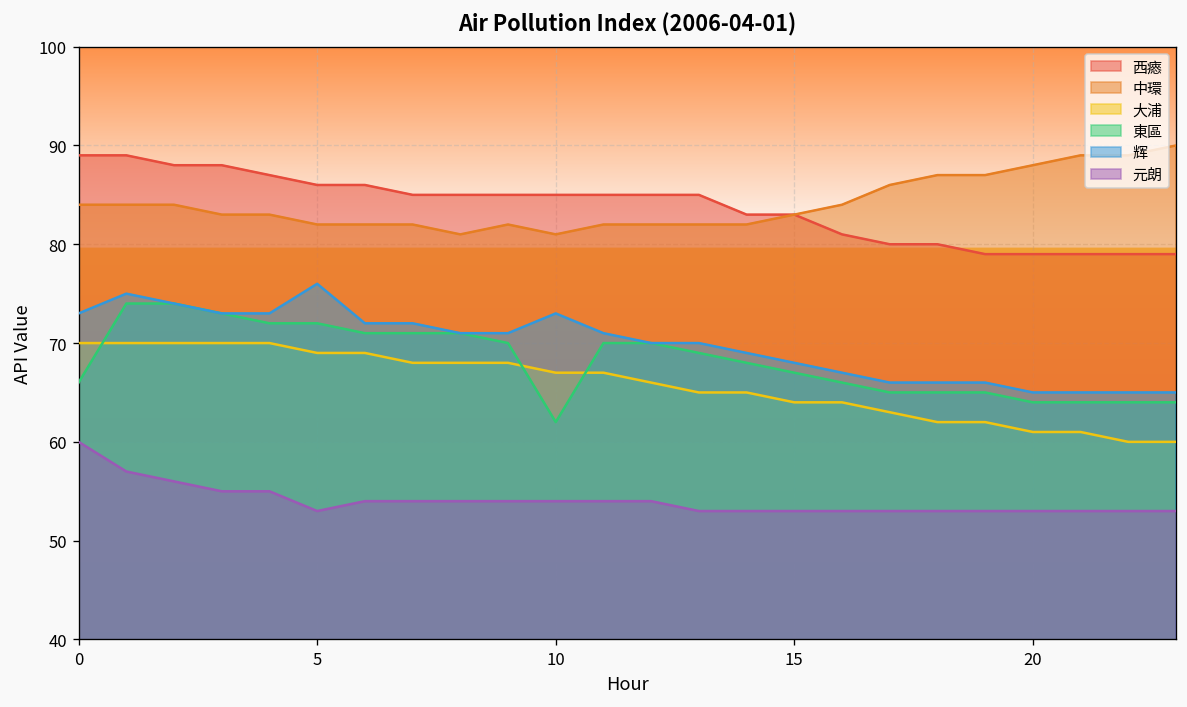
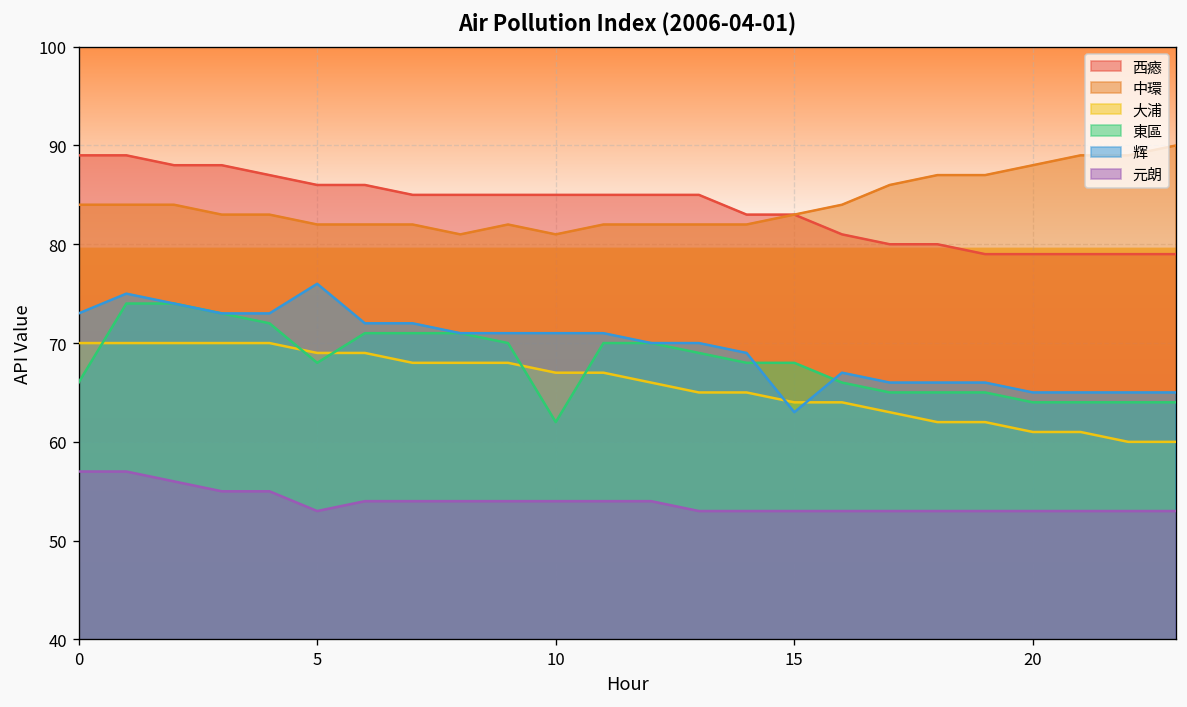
元朗, 0: 60 -> 57
東區, 5: 72 -> 68
辉, 10: 73 -> 71
東區, 15: 67 -> 68
辉, 15: 68 -> 63
